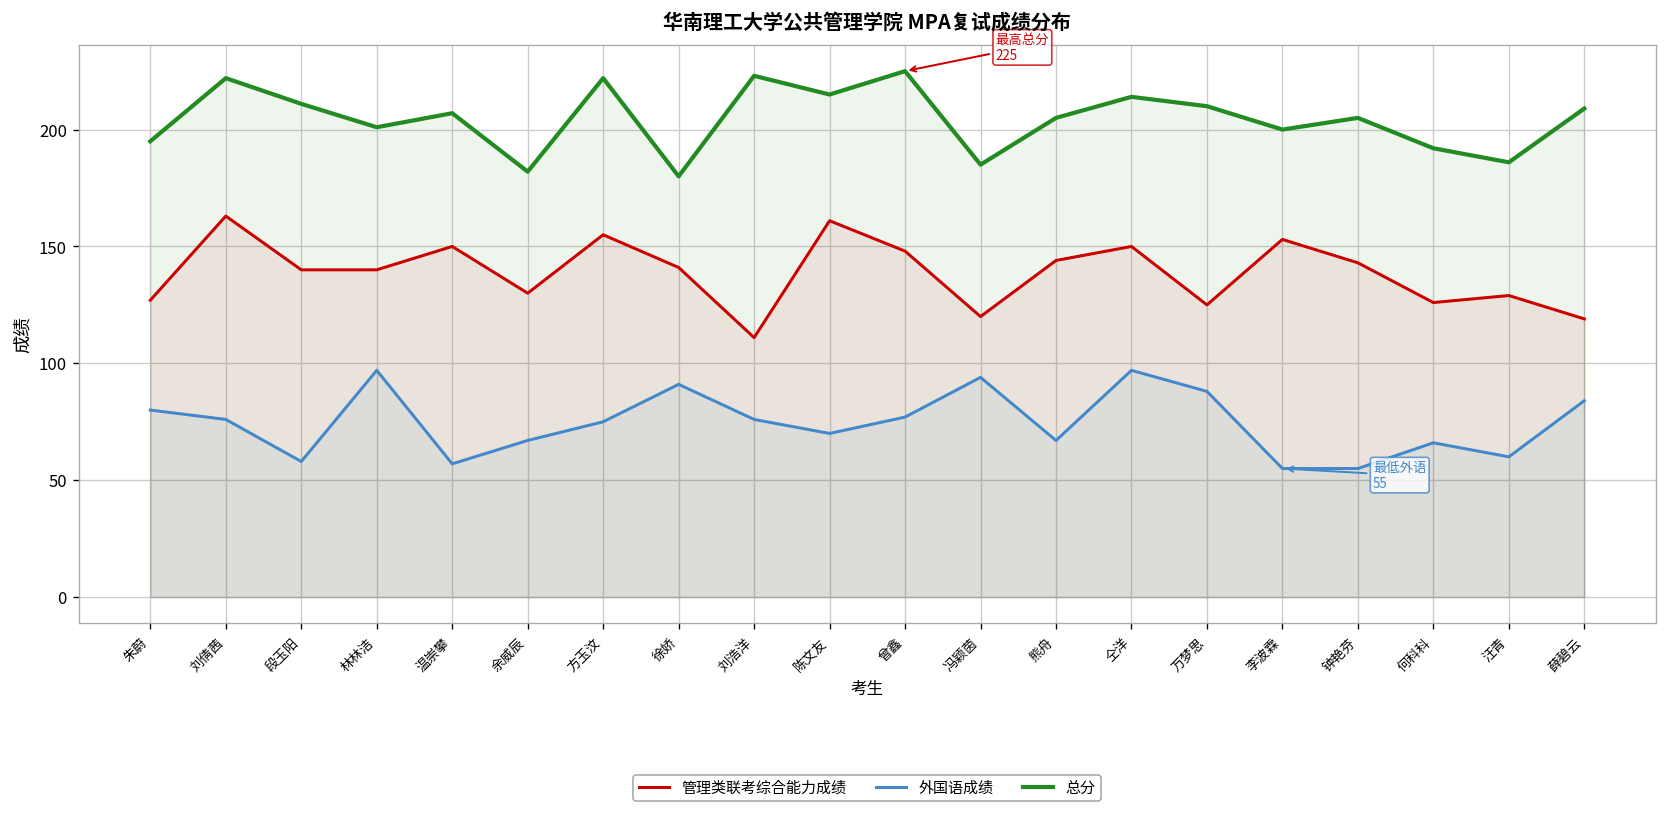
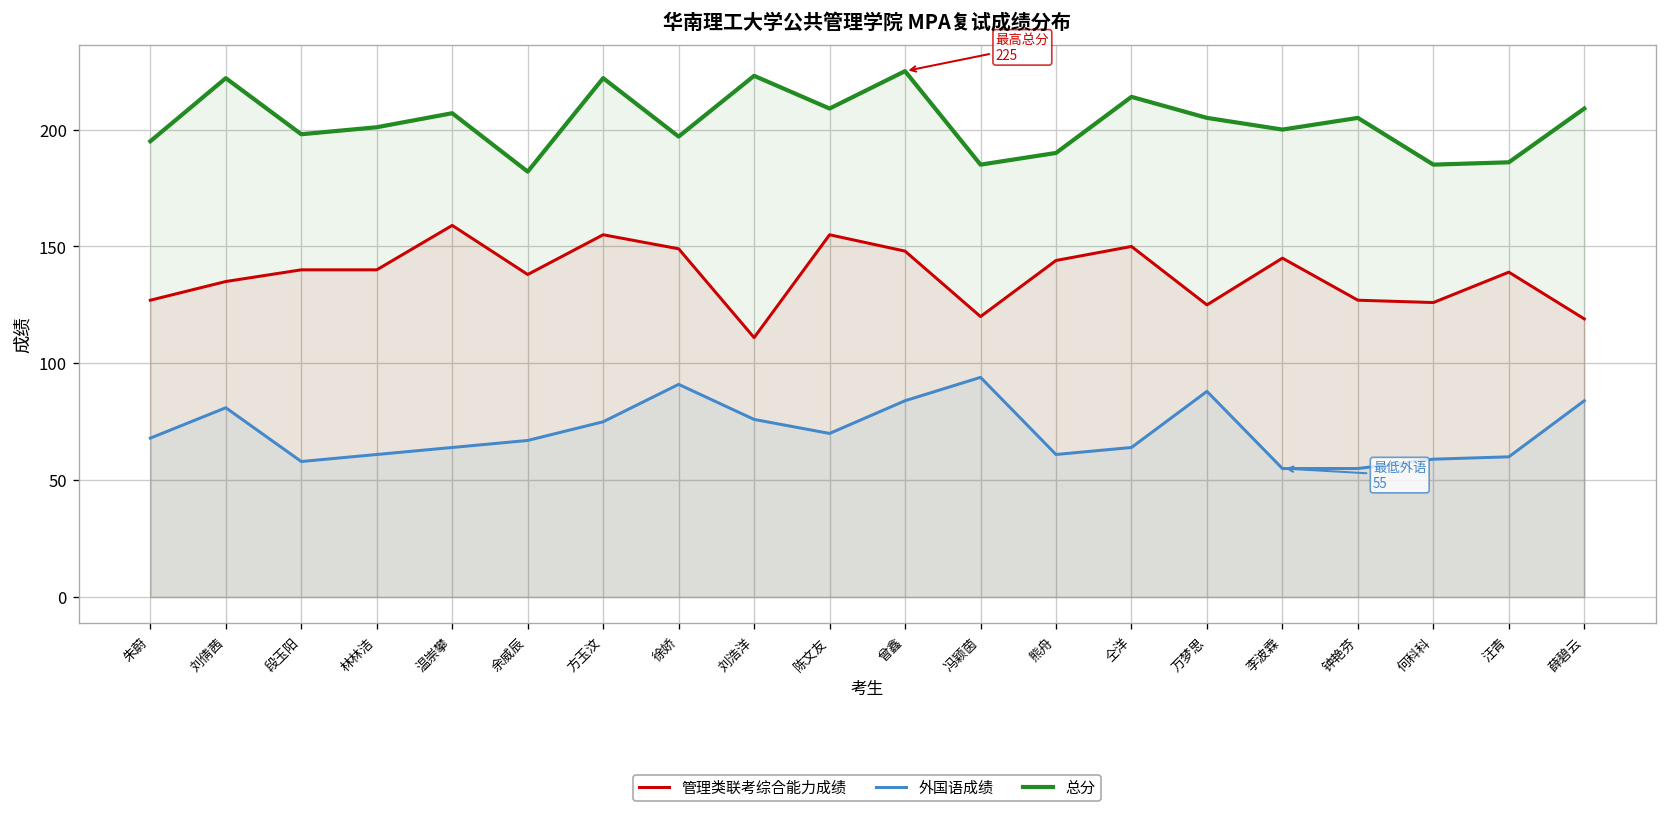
外国语成绩, 朱蔚: 80 -> 68
管理类联考综合能力成绩, 刘倩茜: 163 -> 135
外国语成绩, 刘倩茜: 76 -> 81
总分, 段玉阳: 211 -> 198
外国语成绩, 林林洁: 97 -> 61
管理类联考综合能力成绩, 温崇攀: 150 -> 159
外国语成绩, 温崇攀: 57 -> 64
管理类联考综合能力成绩, 余威辰: 130 -> 138
管理类联考综合能力成绩, 徐娇: 141 -> 149
总分, 徐娇: 180 -> 197
管理类联考综合能力成绩, 陈文友: 161 -> 155
总分, 陈文友: 215 -> 209
外国语成绩, 曾鑫: 77 -> 84
外国语成绩, 熊舟: 67 -> 61
总分, 熊舟: 205 -> 190
外国语成绩, 仝洋: 97 -> 64
总分, 万梦思: 210 -> 205
管理类联考综合能力成绩, 李波霖: 153 -> 145
管理类联考综合能力成绩, 钟艳芬: 143 -> 127
外国语成绩, 何科科: 66 -> 59
总分, 何科科: 192 -> 185
管理类联考综合能力成绩, 汪青: 129 -> 139
